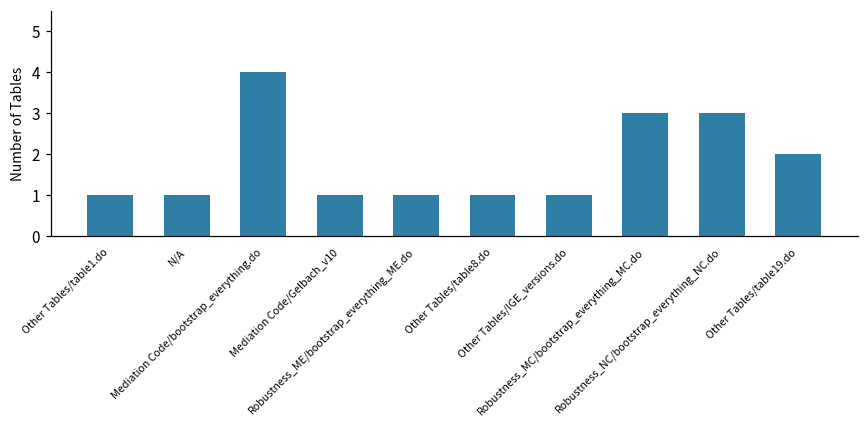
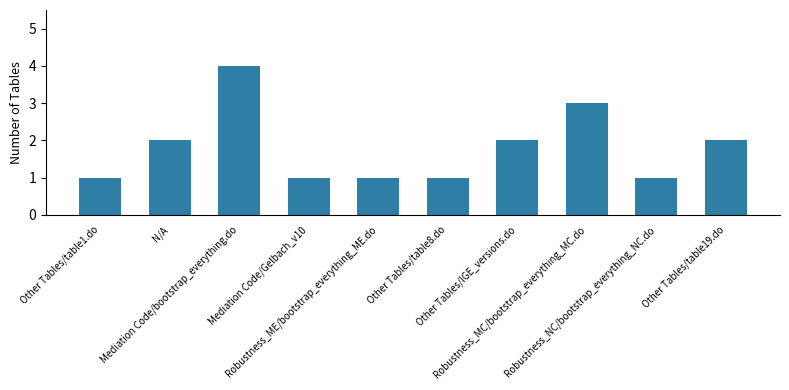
N/A: 1 -> 2
Other Tables/IGE_versions.do: 1 -> 2
Robustness_NC/bootstrap_everything_NC.do: 3 -> 1
